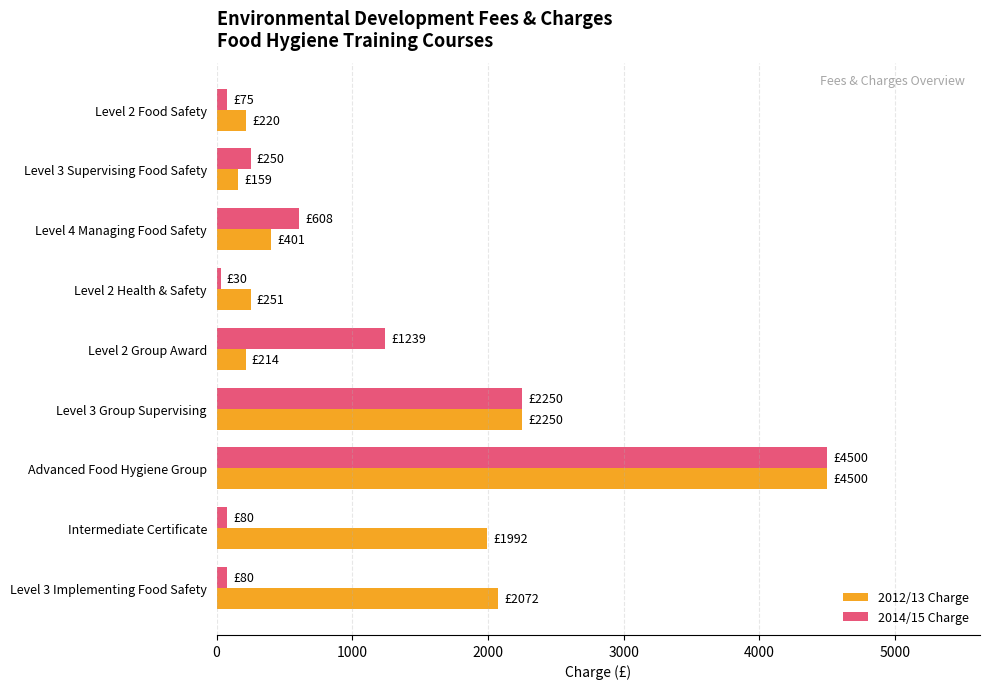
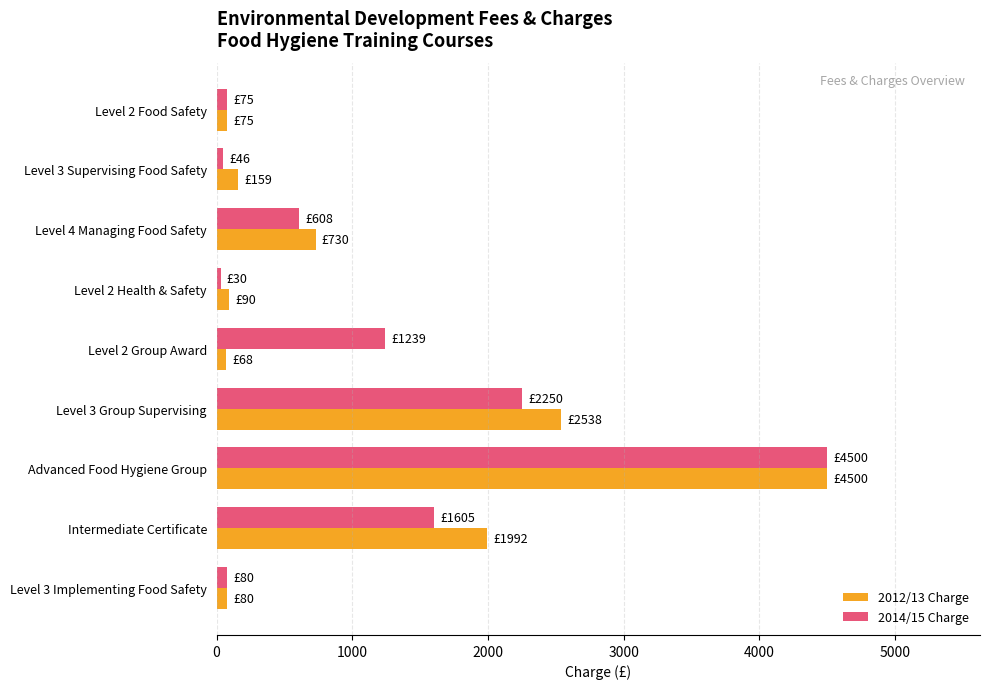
2012/13 Charge, Level 2 Food Safety: £220 -> £75
2014/15 Charge, Level 3 Supervising Food Safety: £250 -> £46
2012/13 Charge, Level 4 Managing Food Safety: £401 -> £730
2012/13 Charge, Level 2 Health & Safety: £251 -> £90
2012/13 Charge, Level 2 Group Award: £214 -> £68
2012/13 Charge, Level 3 Group Supervising: £2250 -> £2538
2014/15 Charge, Intermediate Certificate: £80 -> £1605
2012/13 Charge, Level 3 Implementing Food Safety: £2072 -> £80
